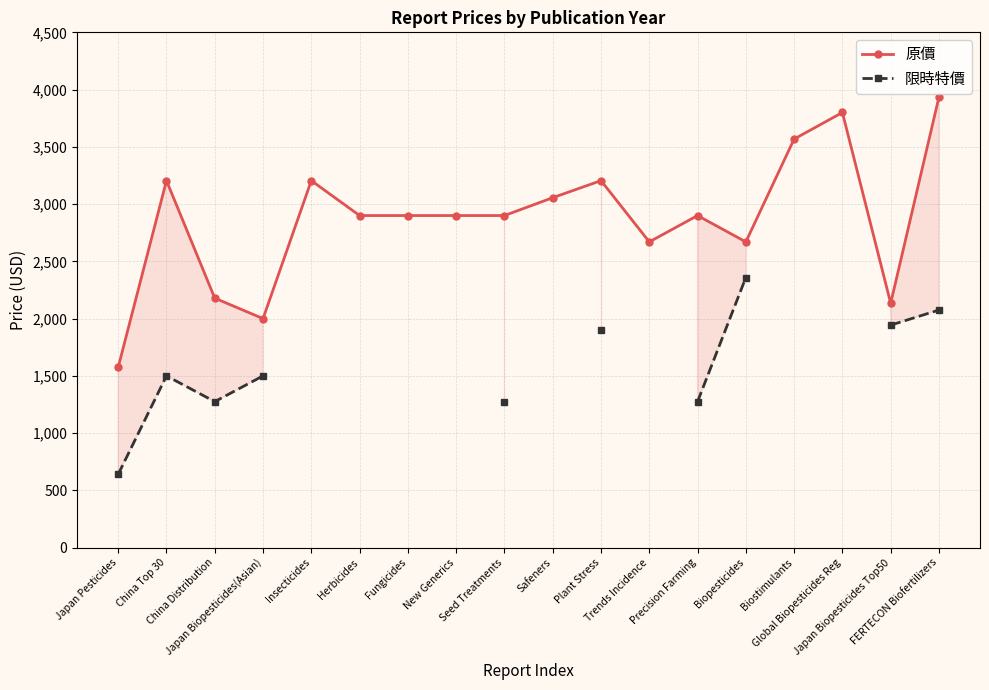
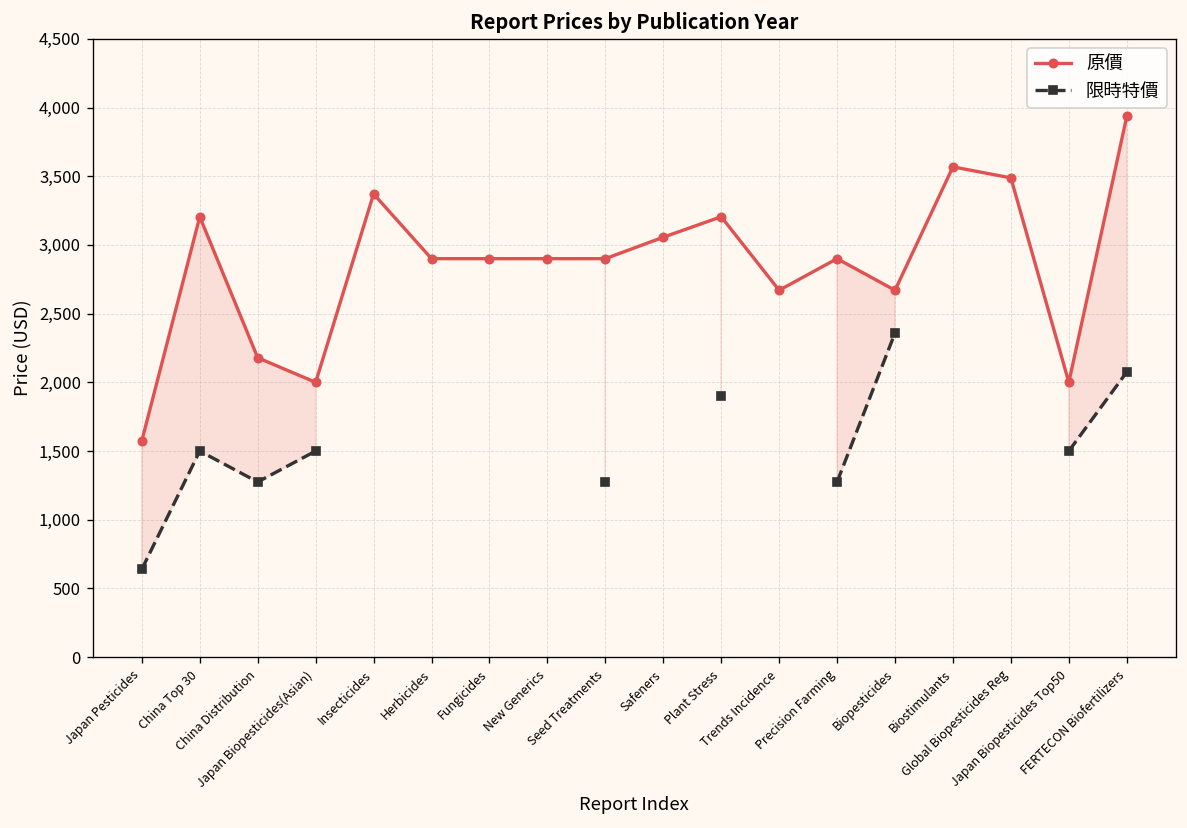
原價, Insecticides: 3,210 -> 3,370
原價, Global Biopesticides Reg: 3,800 -> 3,490
原價, Japan Biopesticides Top50: 2,130 -> 2,000
限時特價, Japan Biopesticides Top50: 1,940 -> 1,500
